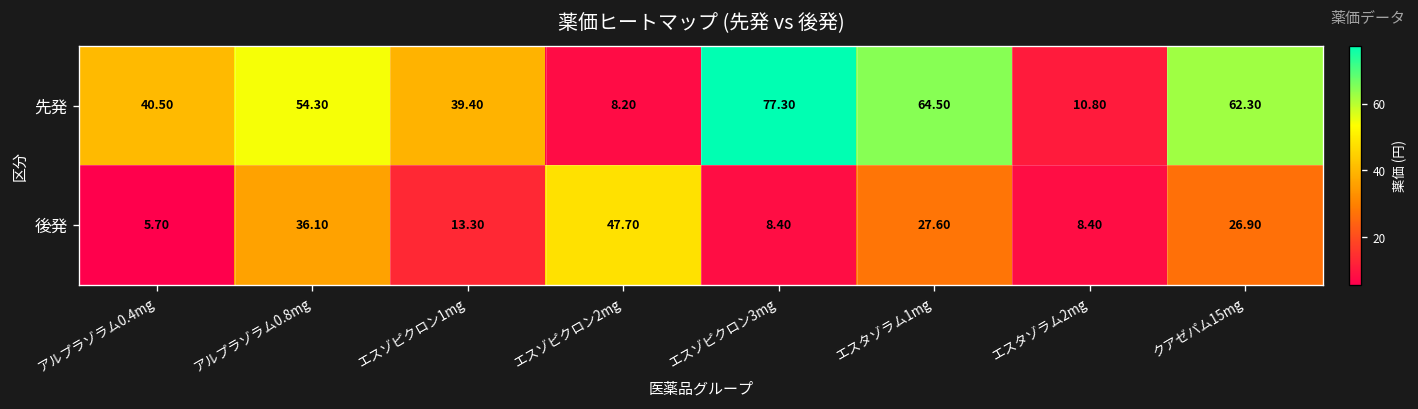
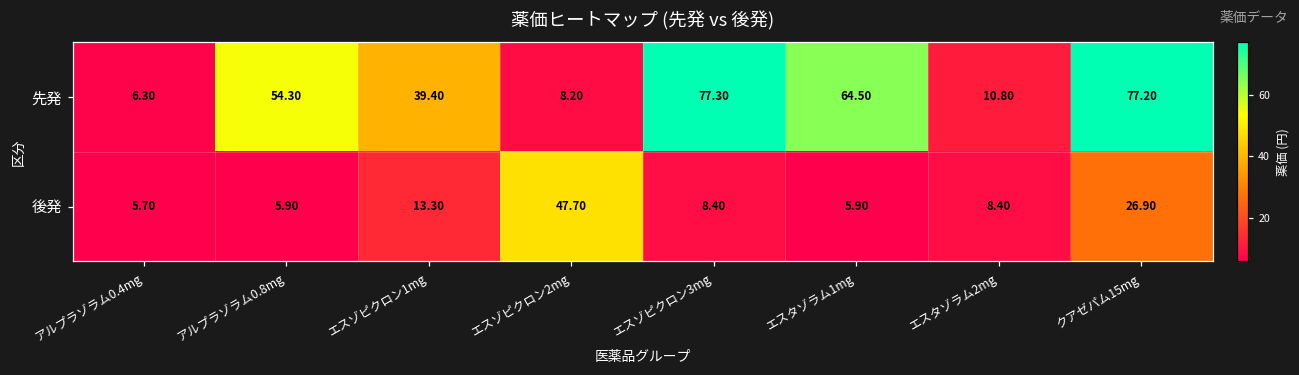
先発, アルプラゾラム0.4mg: 40.50 -> 6.30
先発, クアゼパム15mg: 62.30 -> 77.20
後発, アルプラゾラム0.8mg: 36.10 -> 5.90
後発, エスタゾラム1mg: 27.60 -> 5.90
